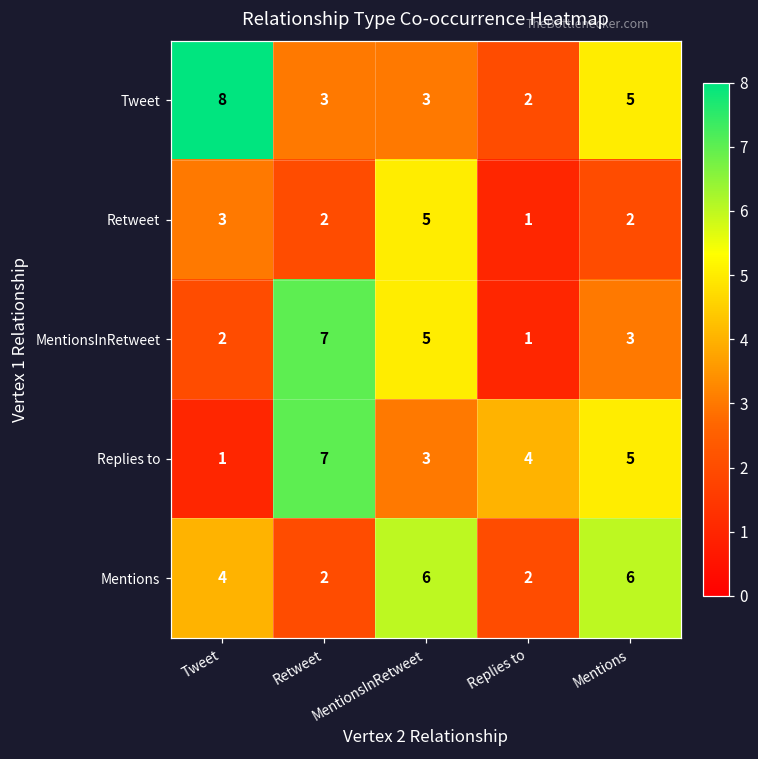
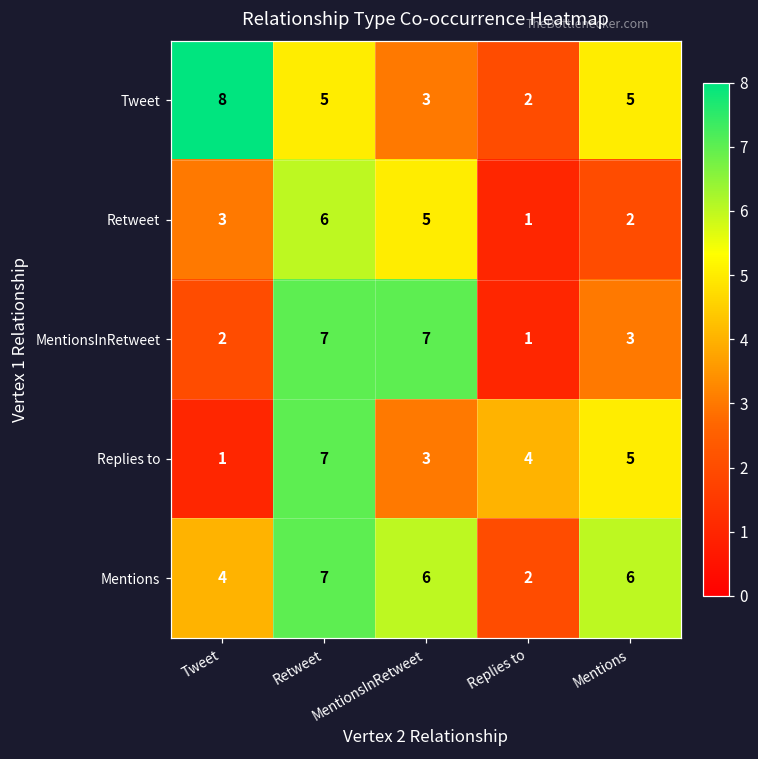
Tweet, Retweet: 3 -> 5
Retweet, Retweet: 2 -> 6
MentionsInRetweet, MentionsInRetweet: 5 -> 7
Mentions, Retweet: 2 -> 7
